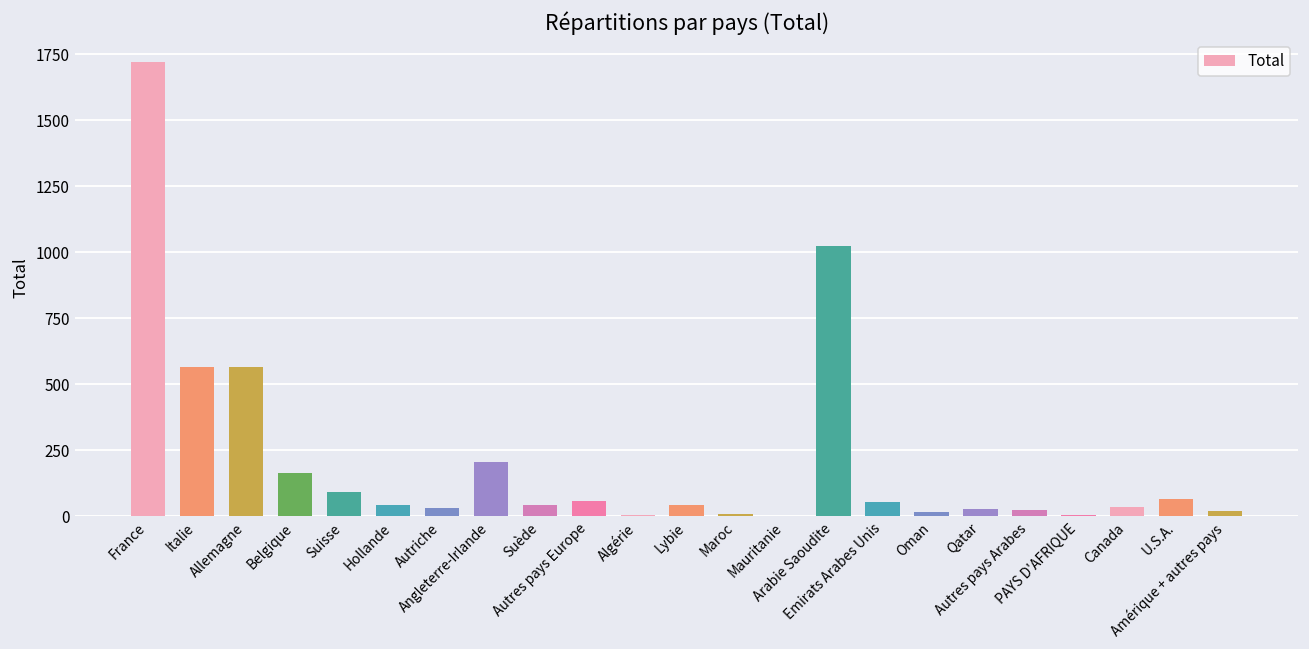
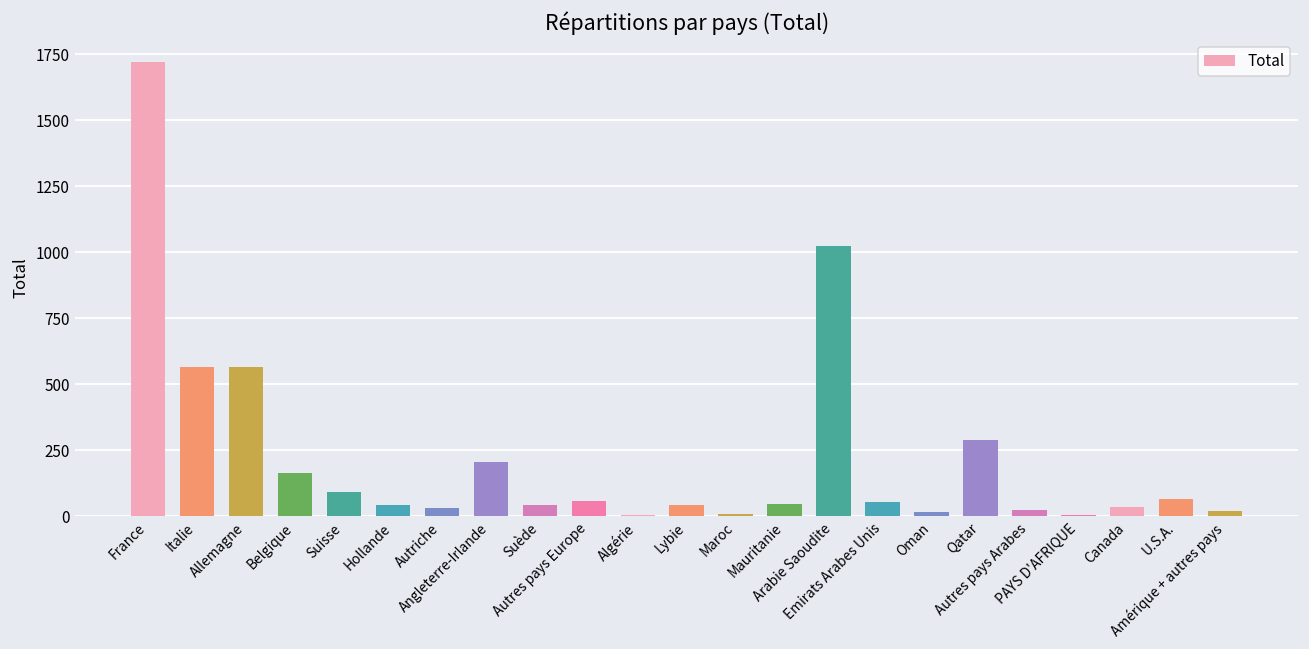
Mauritanie: 0 -> 50
Qatar: 30 -> 290
